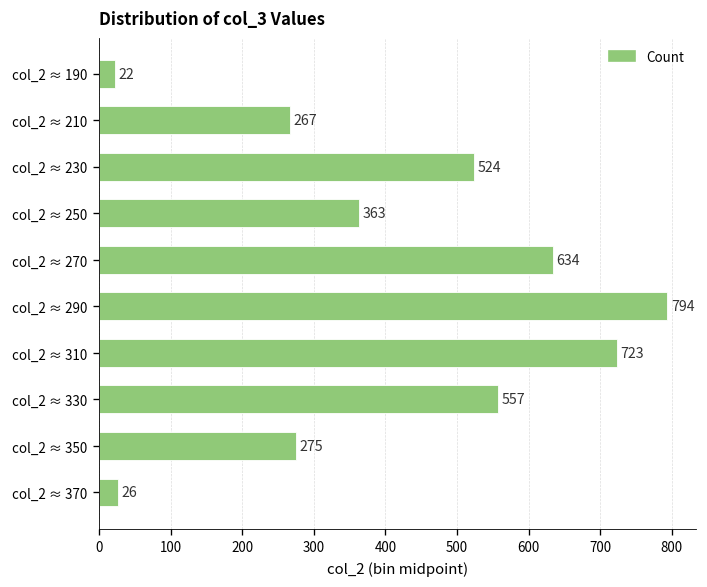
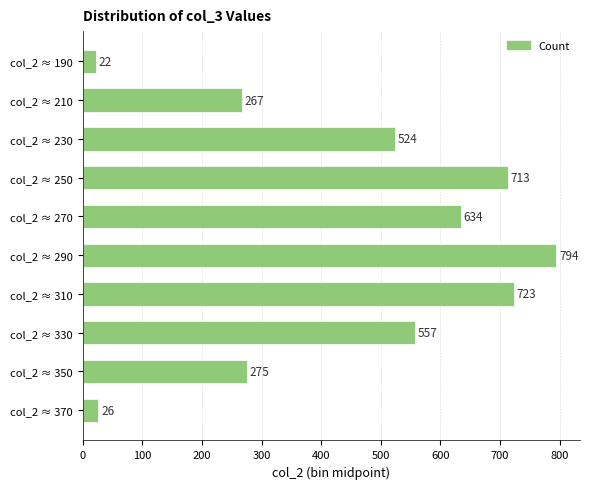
col_2 ≈ 250: 363 -> 713
